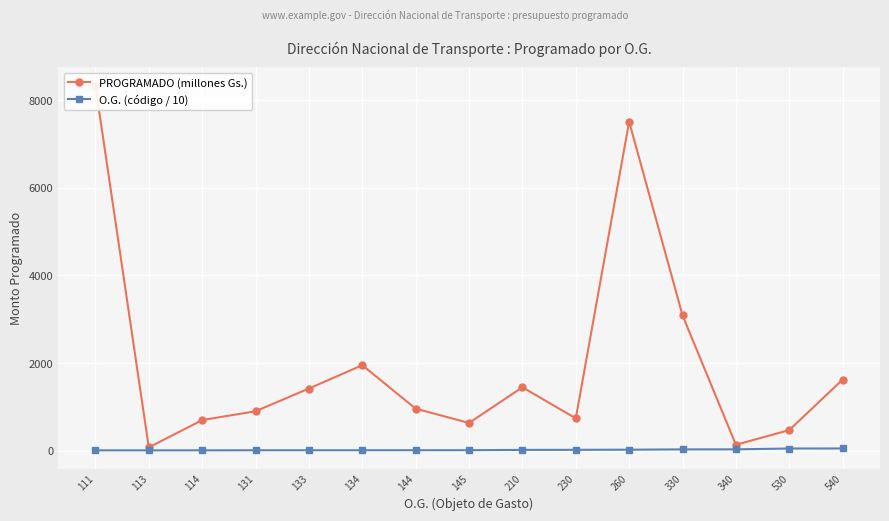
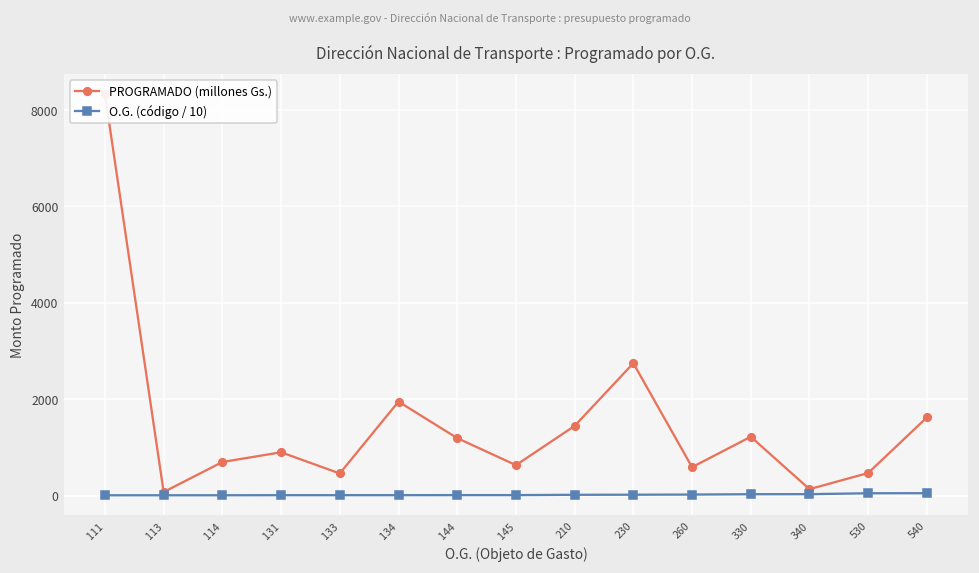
PROGRAMADO (millones Gs.), 133: 1400 -> 500
PROGRAMADO (millones Gs.), 144: 1000 -> 1200
PROGRAMADO (millones Gs.), 230: 700 -> 2700
PROGRAMADO (millones Gs.), 260: 7500 -> 600
PROGRAMADO (millones Gs.), 330: 3100 -> 1200
